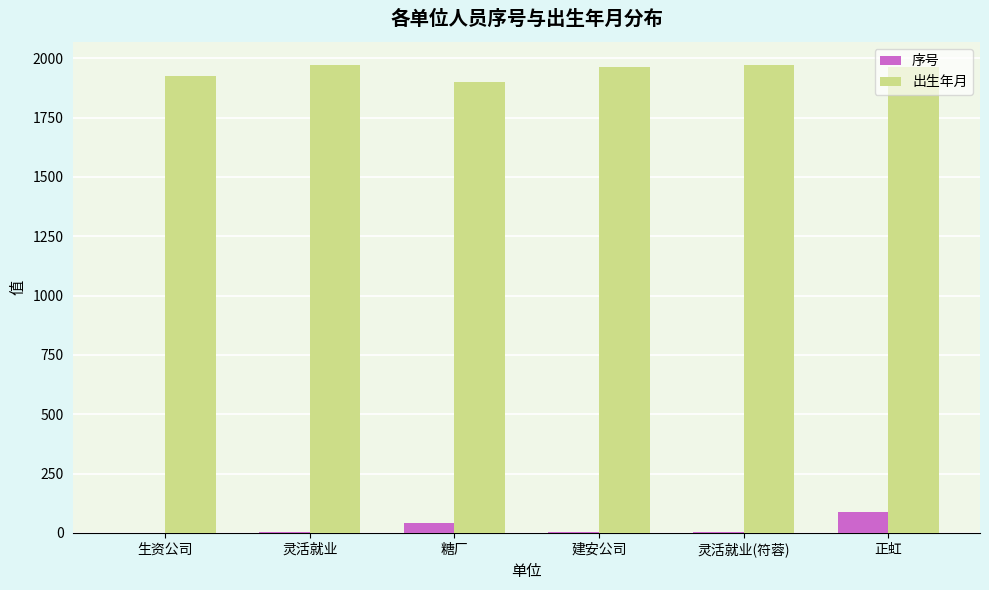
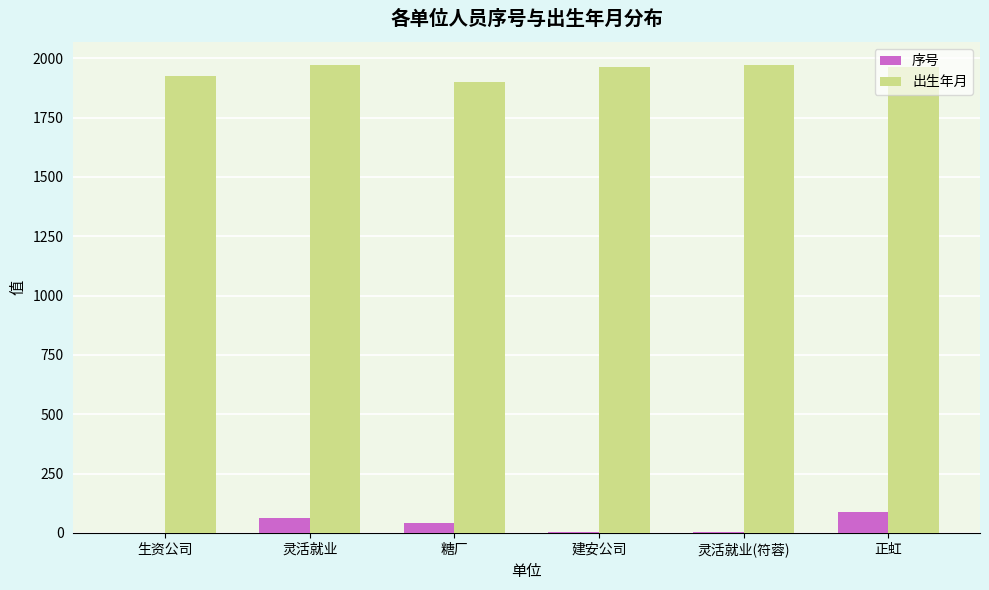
序号, 灵活就业: 0 -> 60
